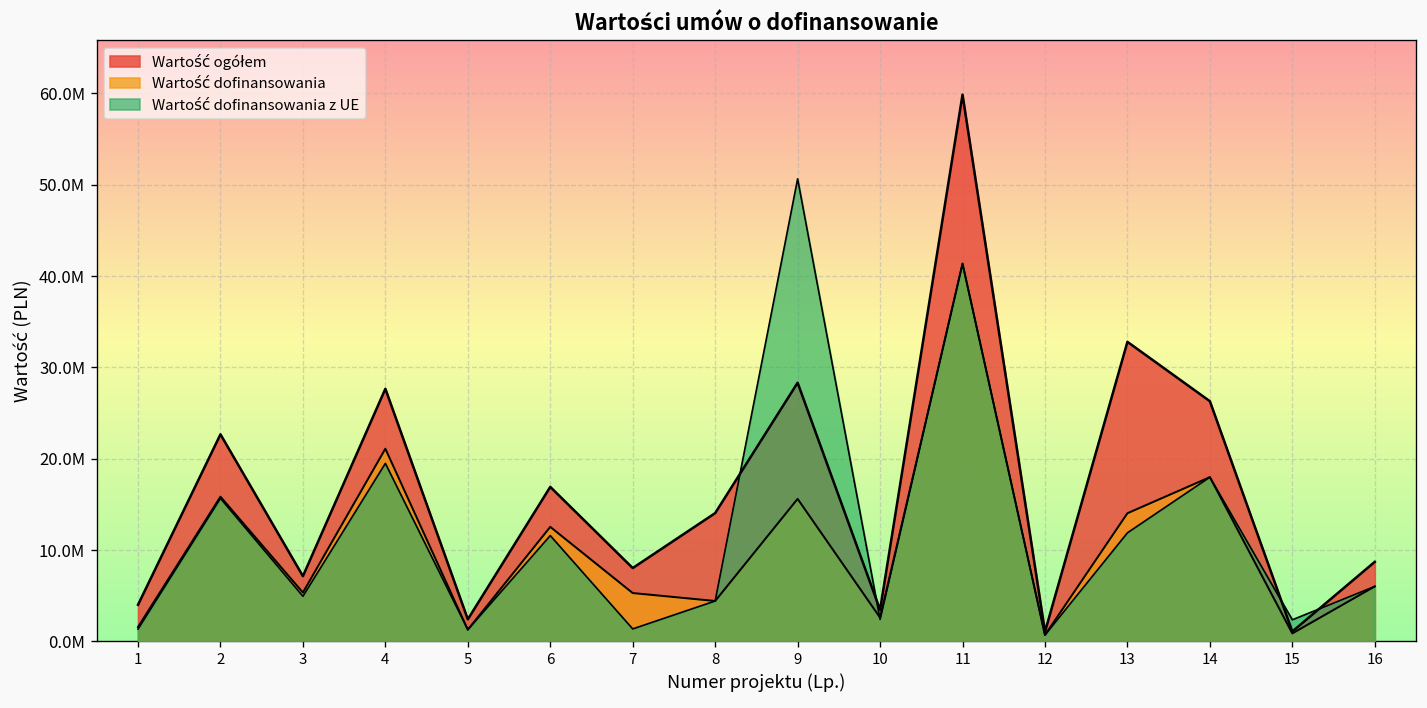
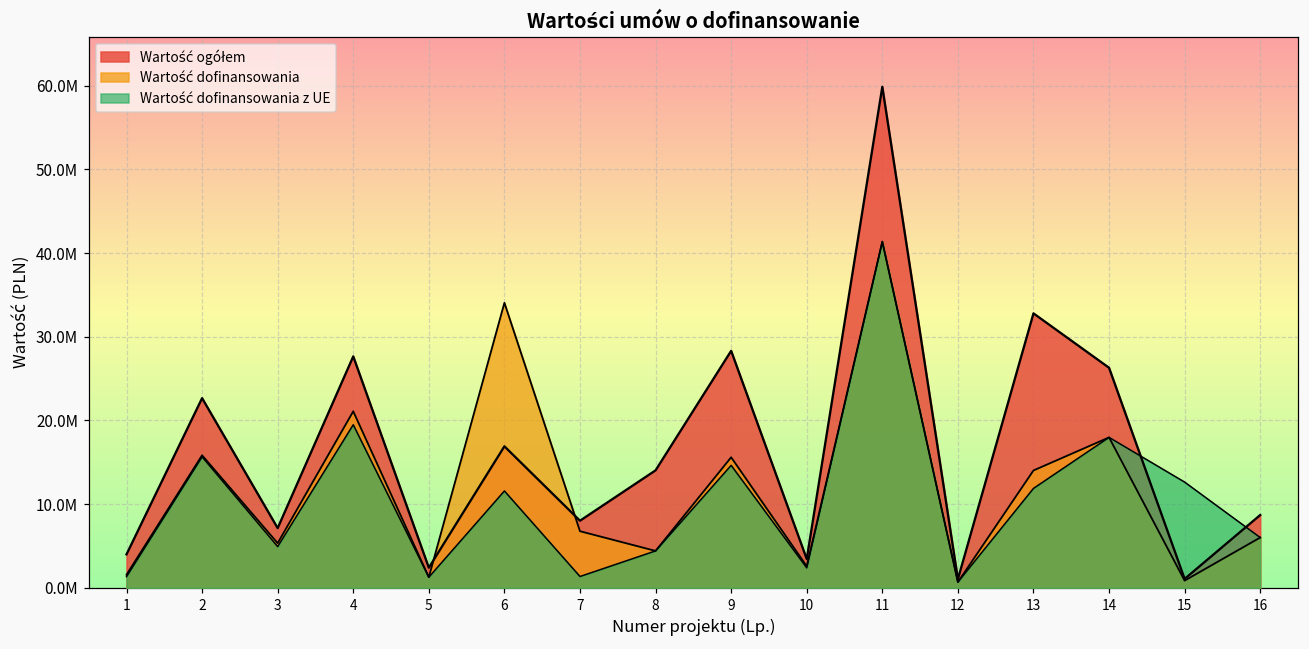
Wartość dofinansowania, 6: 13000000 -> 34000000
Wartość dofinansowania, 7: 5000000 -> 7000000
Wartość dofinansowania z UE, 9: 51000000 -> 15000000
Wartość dofinansowania z UE, 15: 2000000 -> 13000000
